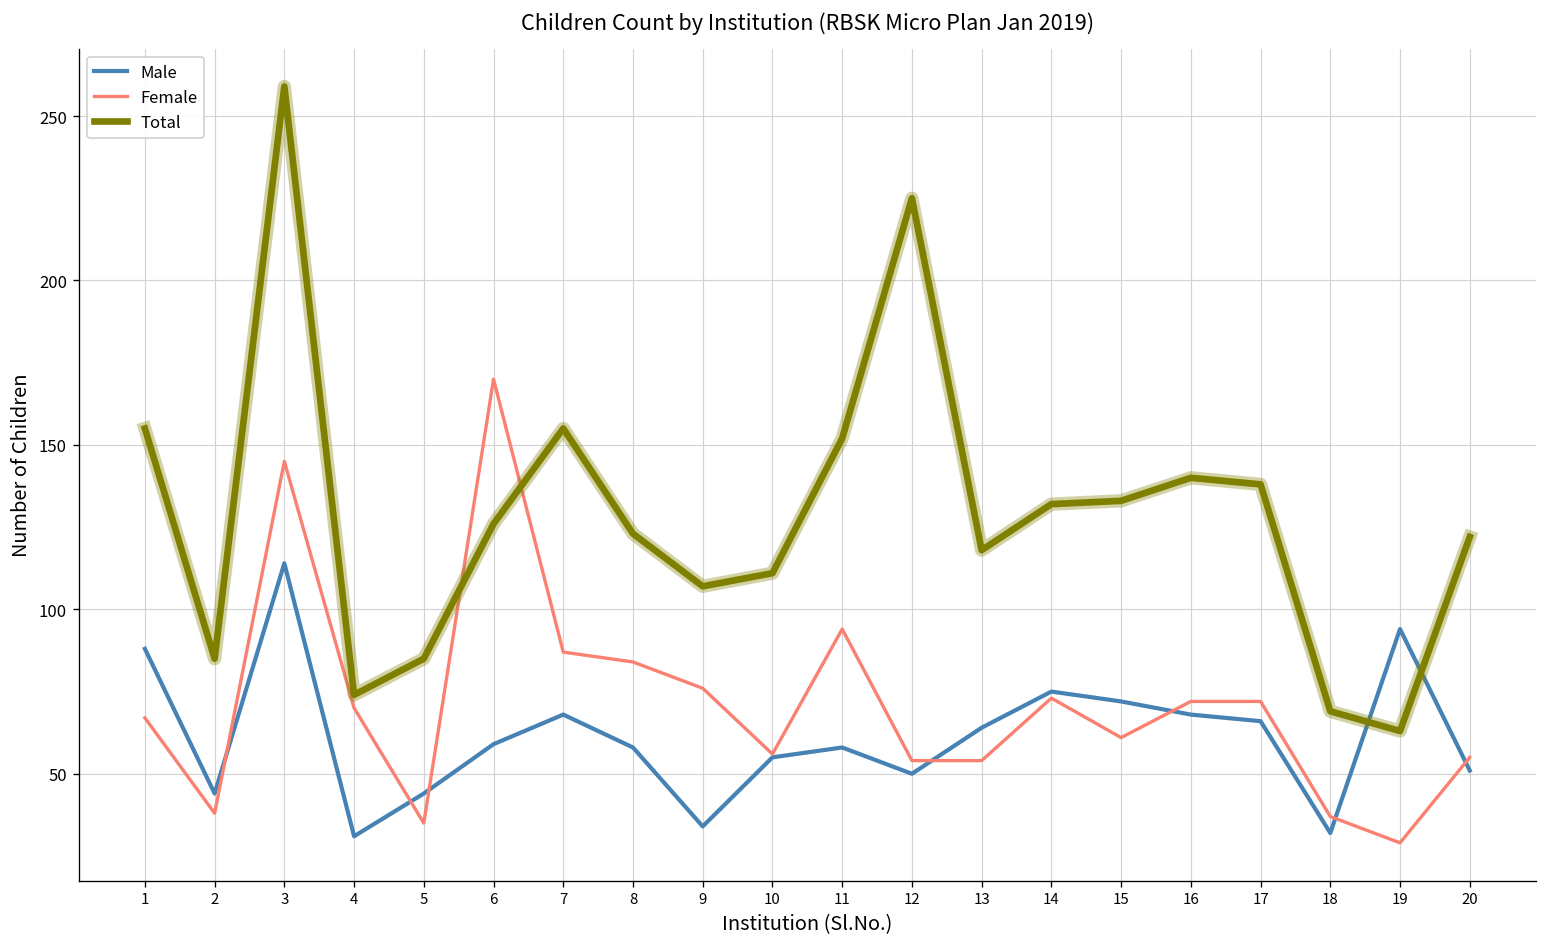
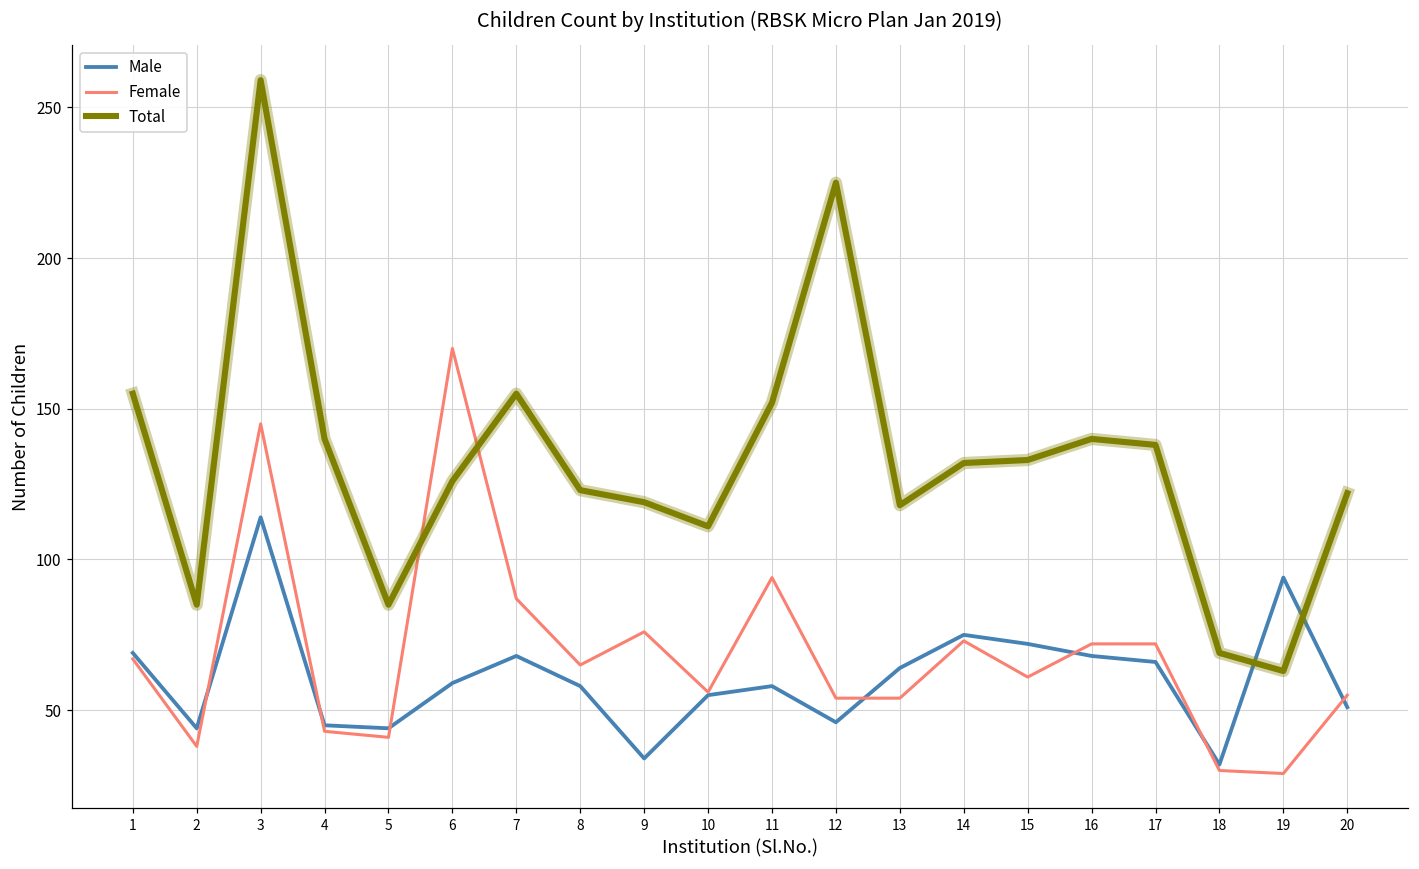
Male, 1: 88 -> 69
Male, 4: 31 -> 45
Female, 4: 70 -> 43
Total, 4: 74 -> 140
Female, 5: 35 -> 41
Female, 8: 84 -> 65
Total, 9: 107 -> 119
Male, 12: 50 -> 46
Female, 18: 37 -> 30
